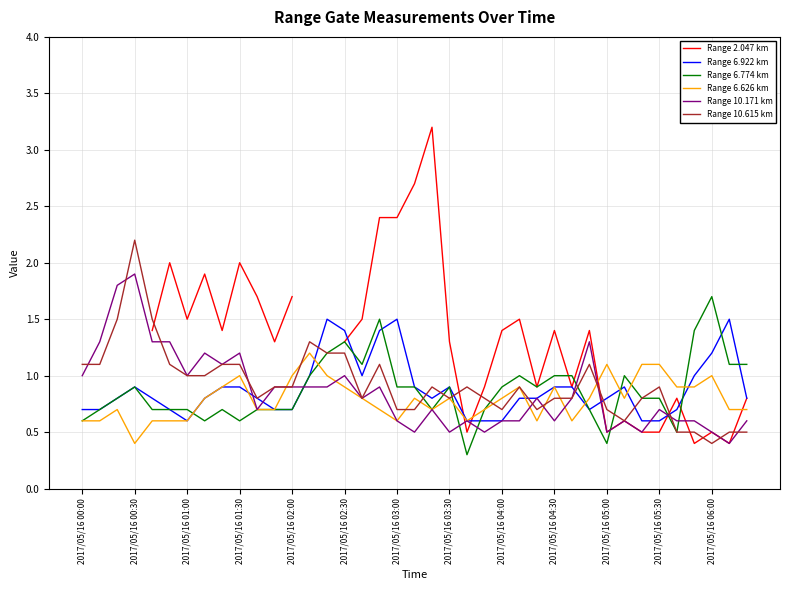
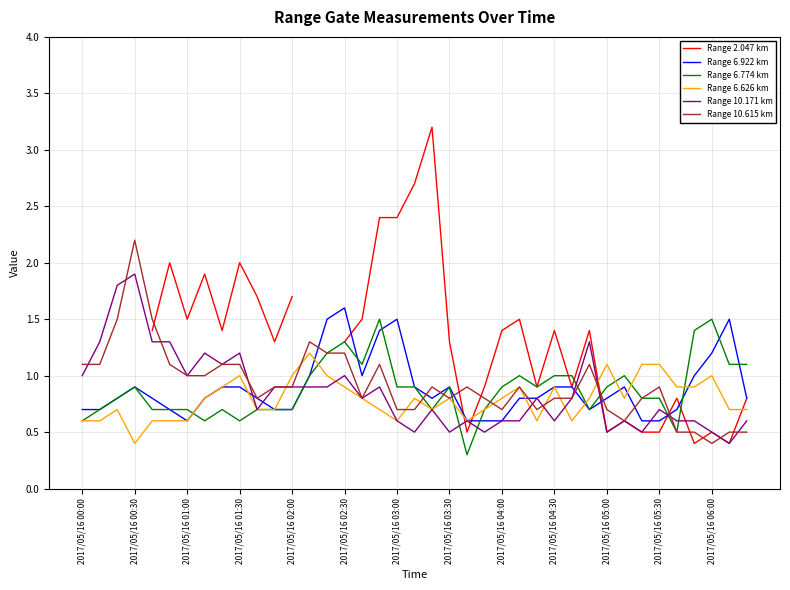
Range 6.922 km, 2017/05/16 02:30: 1.4 -> 1.6
Range 6.774 km, 2017/05/16 05:00: 0.4 -> 0.9
Range 6.774 km, 2017/05/16 06:00: 1.7 -> 1.5
